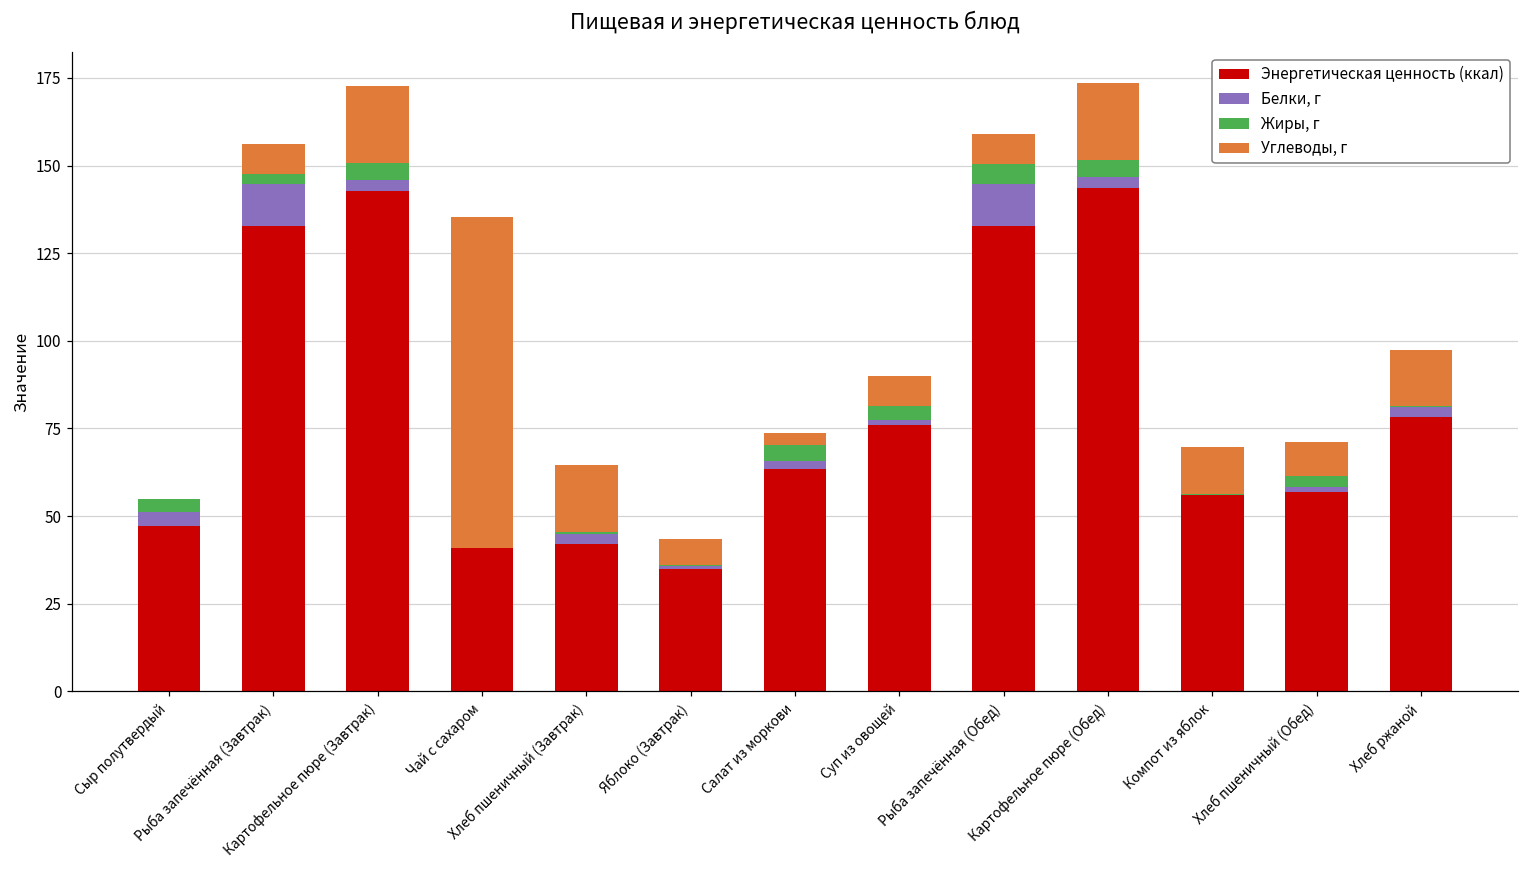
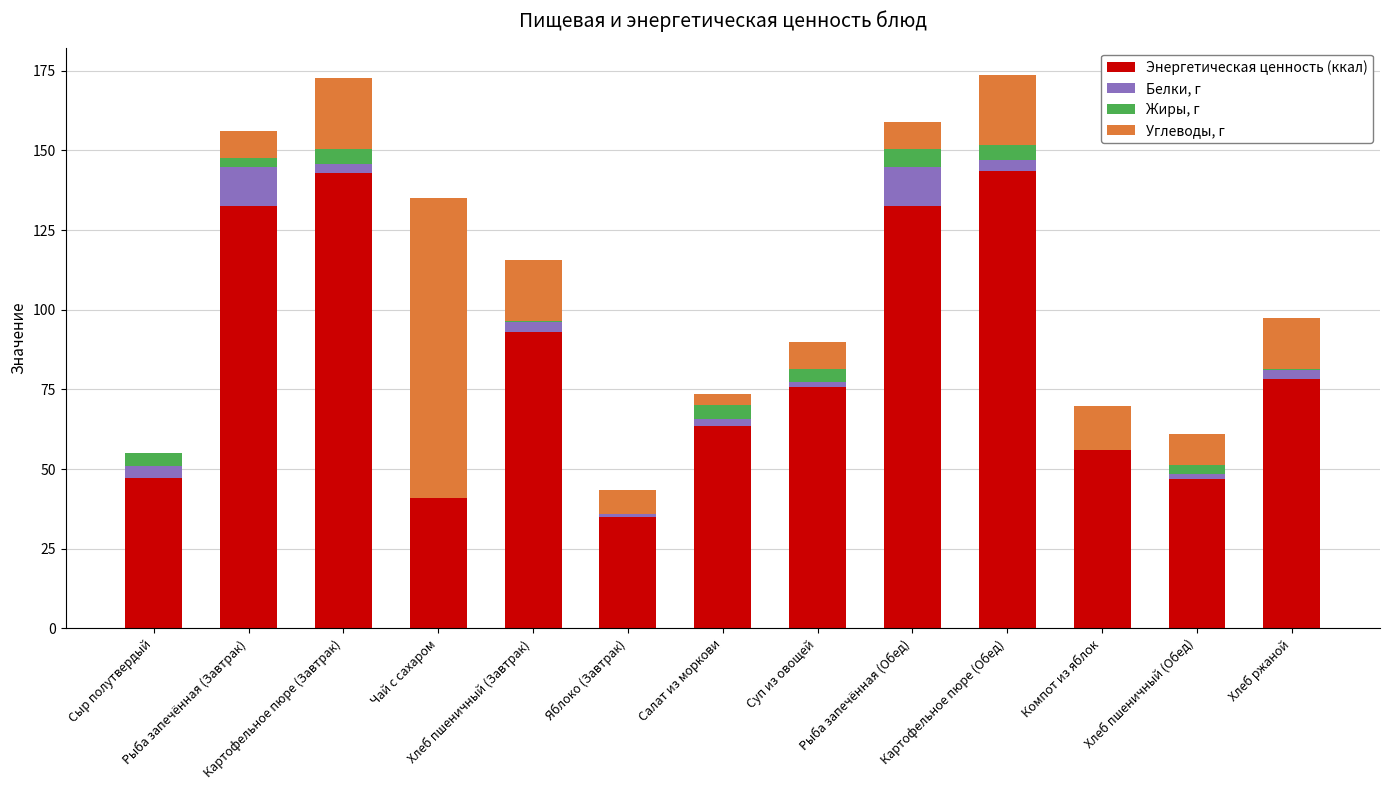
Энергетическая ценность (ккал), Хлеб пшеничный (Завтрак): 42 -> 93
Энергетическая ценность (ккал), Хлеб пшеничный (Обед): 57 -> 47
